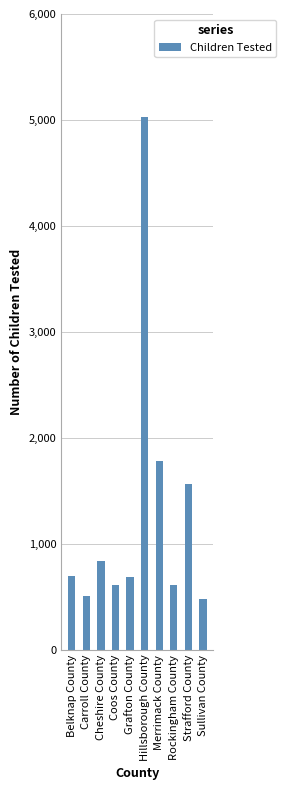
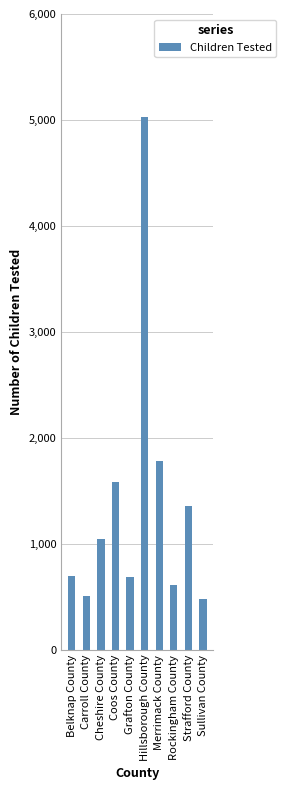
Cheshire County: 840 -> 1,050
Coos County: 610 -> 1,590
Strafford County: 1,560 -> 1,360
